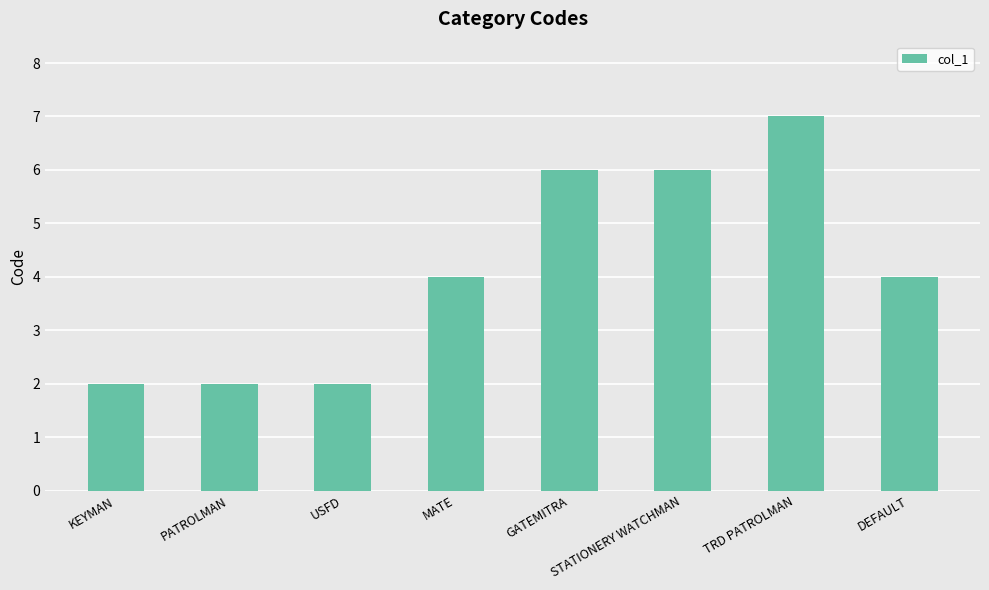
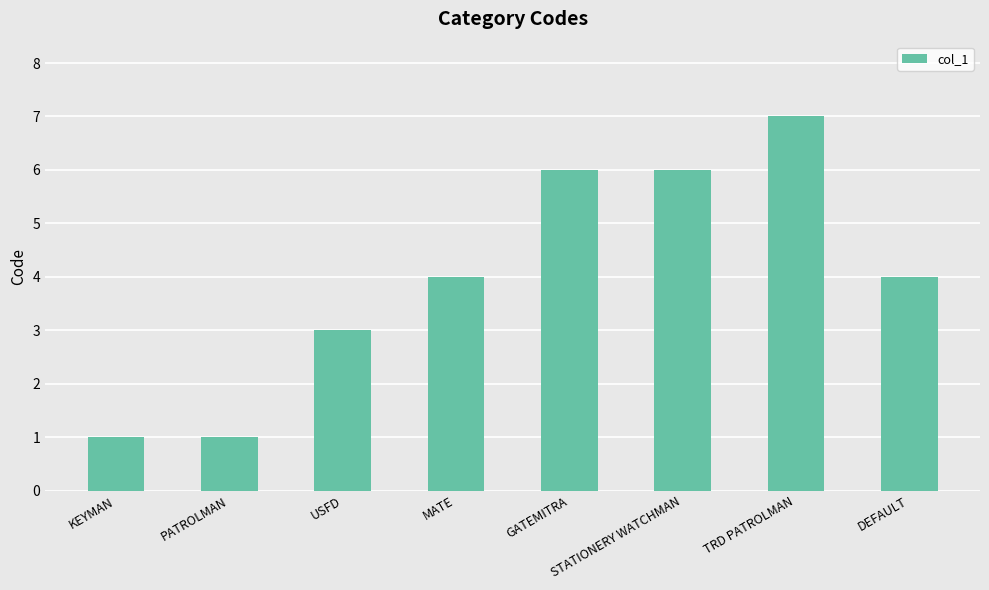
KEYMAN: 2 -> 1
PATROLMAN: 2 -> 1
USFD: 2 -> 3
